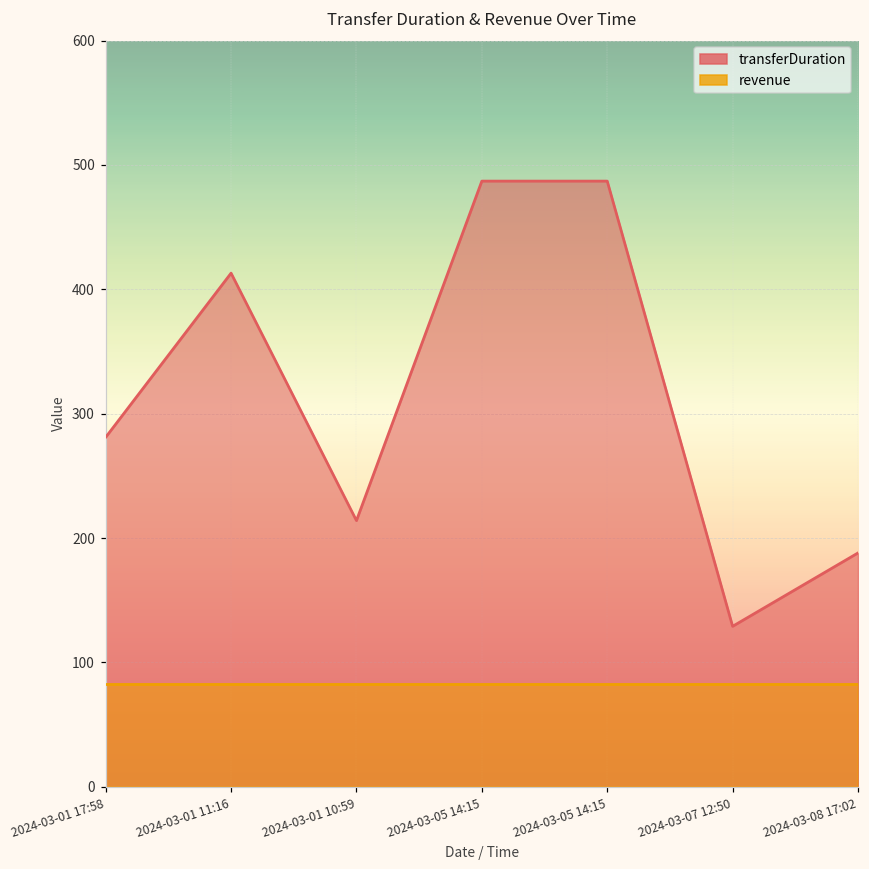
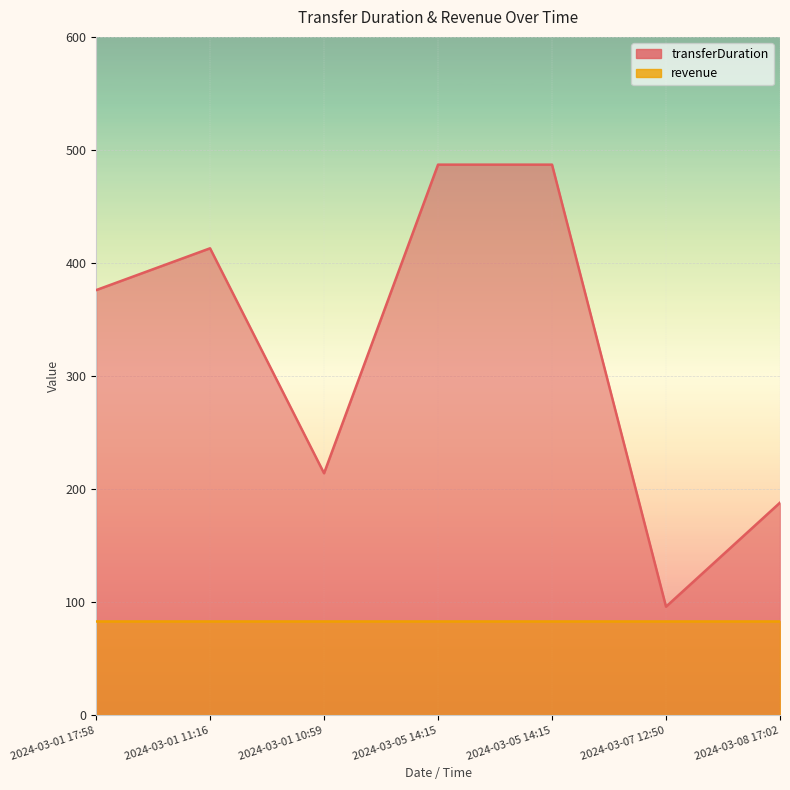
transferDuration, 2024-03-01 17:58: 281 -> 376
transferDuration, 2024-03-07 12:50: 129 -> 96
